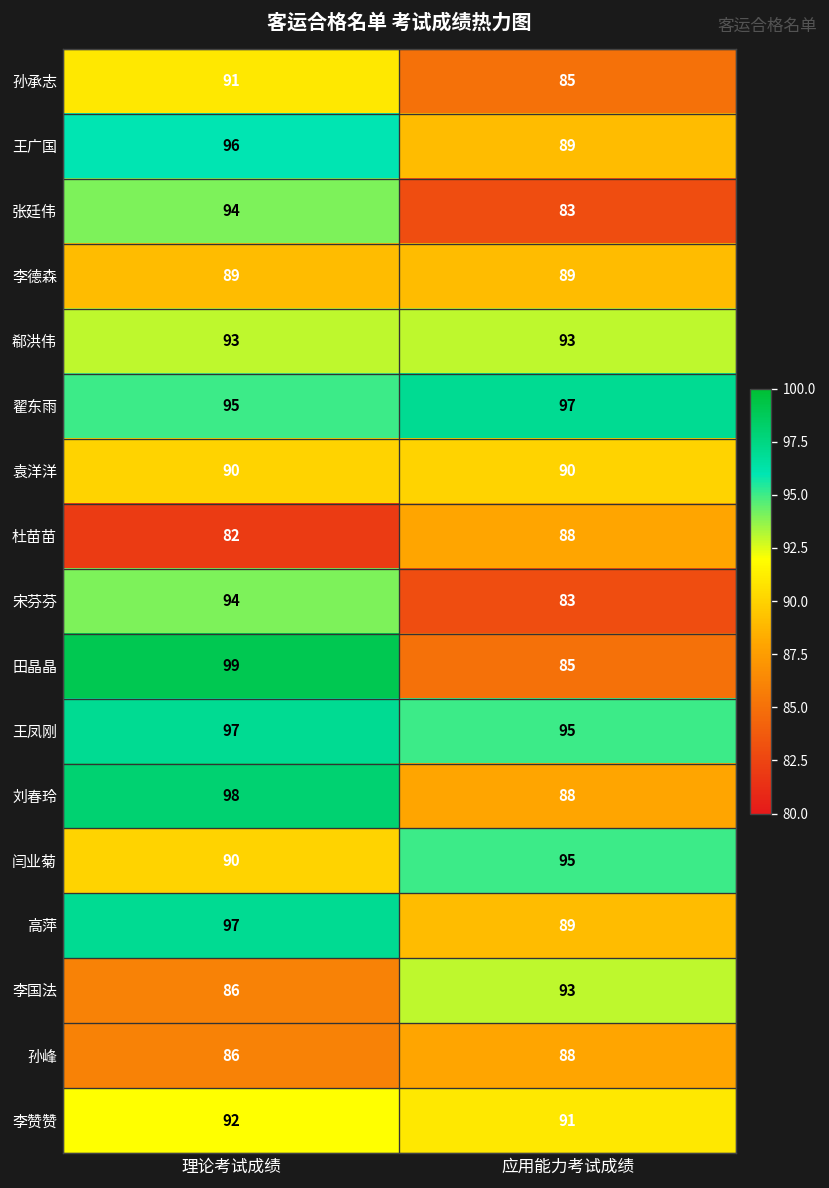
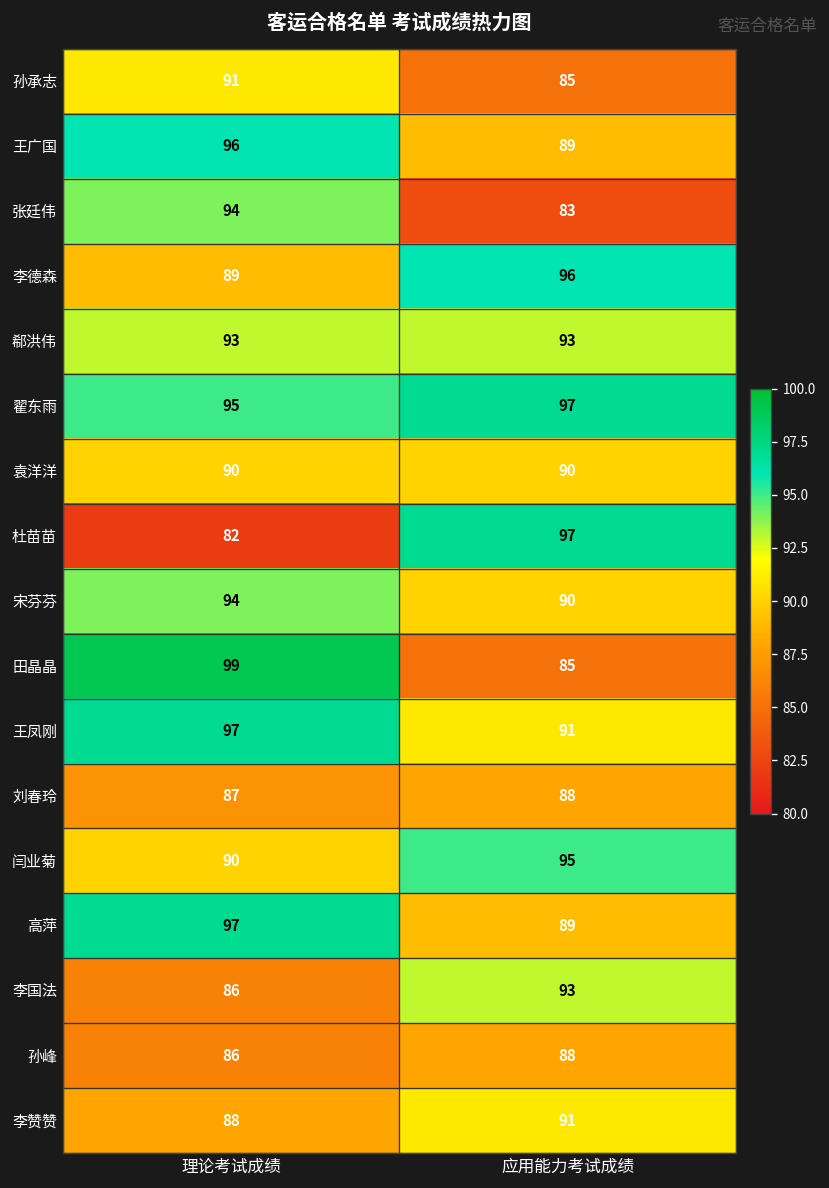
李德森, 应用能力考试成绩: 89 -> 96
杜苗苗, 应用能力考试成绩: 88 -> 97
宋芬芬, 应用能力考试成绩: 83 -> 90
王凤刚, 应用能力考试成绩: 95 -> 91
刘春玲, 理论考试成绩: 98 -> 87
李赞赞, 理论考试成绩: 92 -> 88
